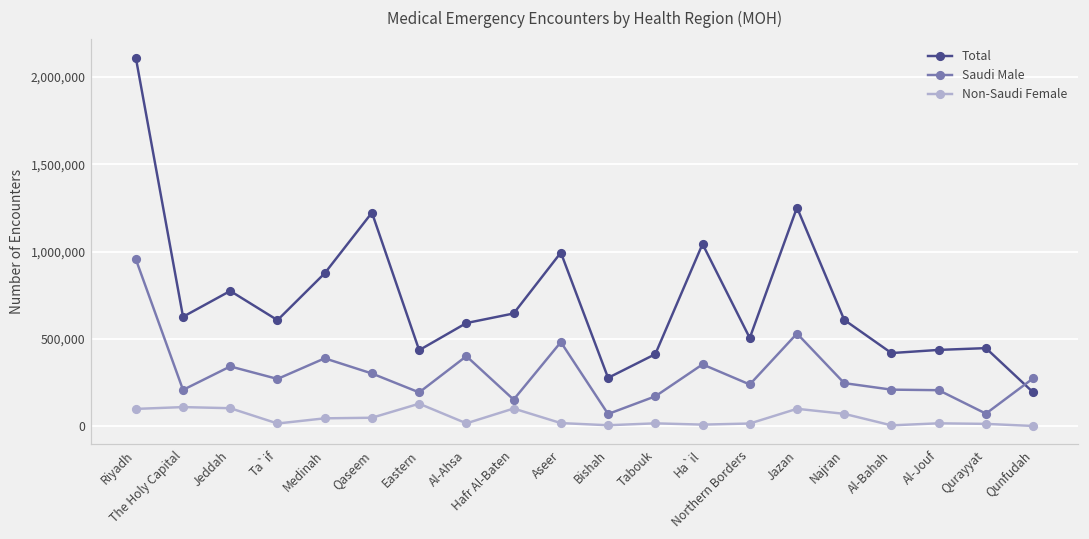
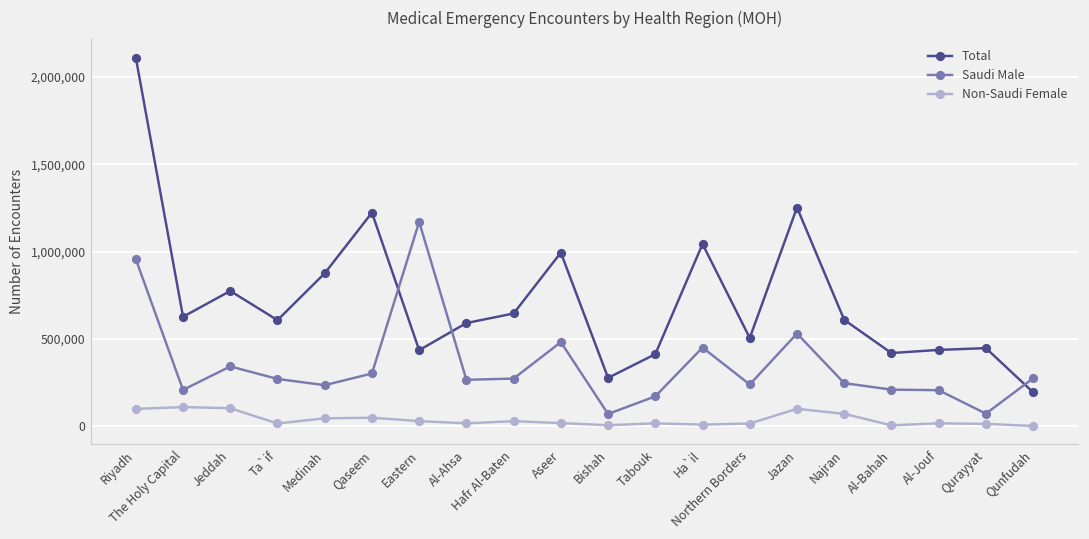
Saudi Male, Medinah: 390,000 -> 240,000
Saudi Male, Eastern: 190,000 -> 1,170,000
Non-Saudi Female, Eastern: 130,000 -> 30,000
Saudi Male, Al-Ahsa: 400,000 -> 270,000
Saudi Male, Hafr Al-Baten: 150,000 -> 270,000
Non-Saudi Female, Hafr Al-Baten: 100,000 -> 30,000
Saudi Male, Ha`il: 350,000 -> 450,000
